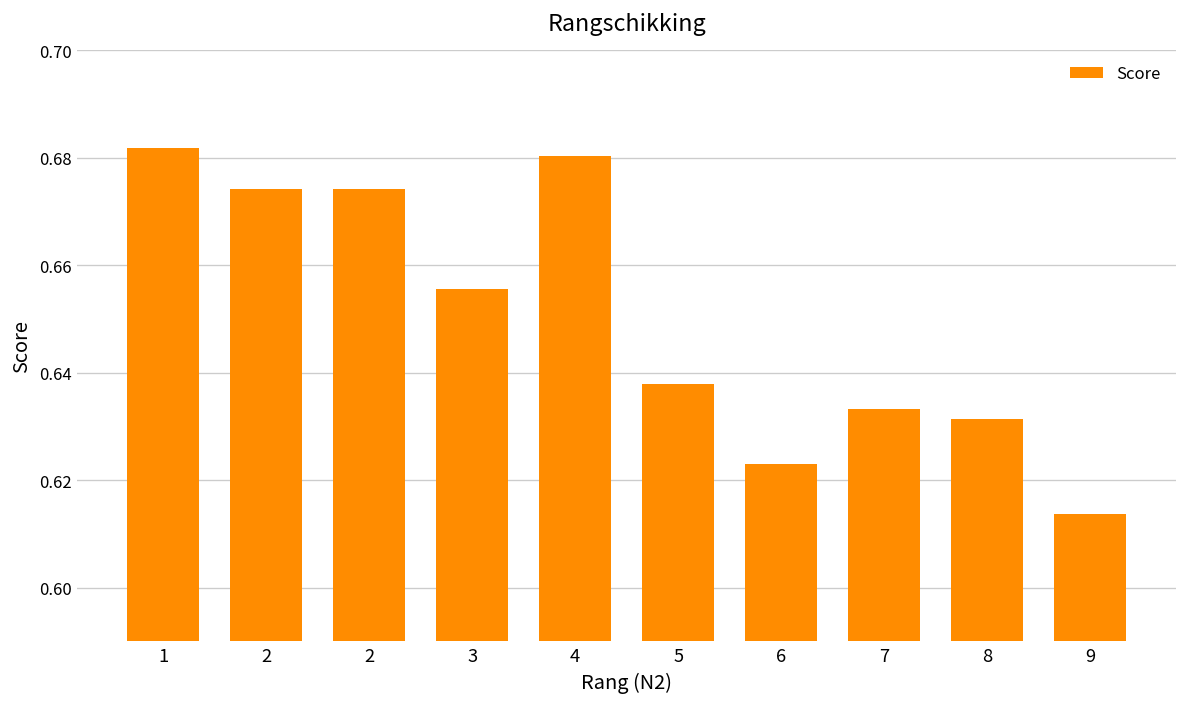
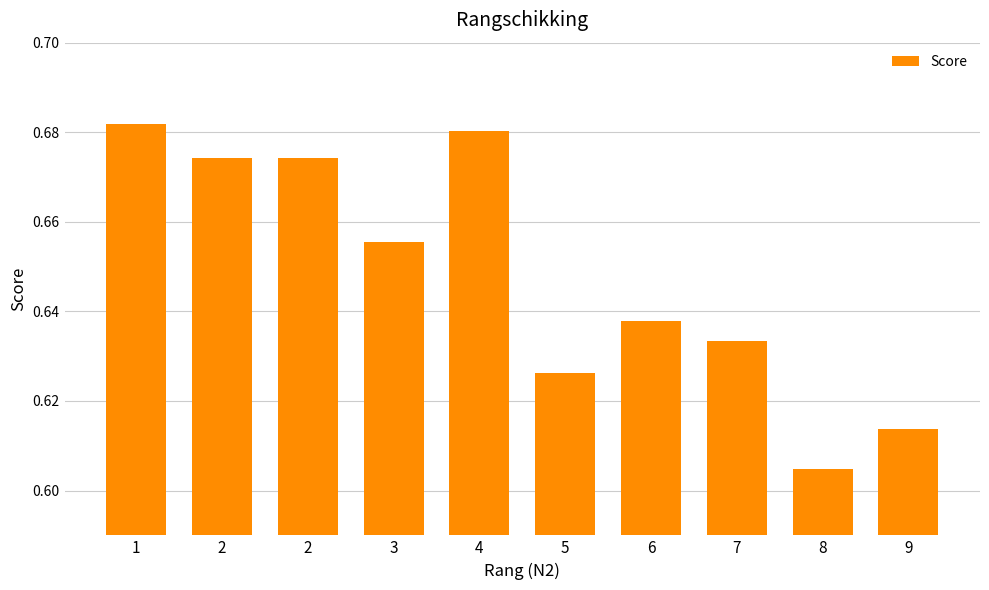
5: 0.638 -> 0.626
6: 0.623 -> 0.638
8: 0.631 -> 0.605
